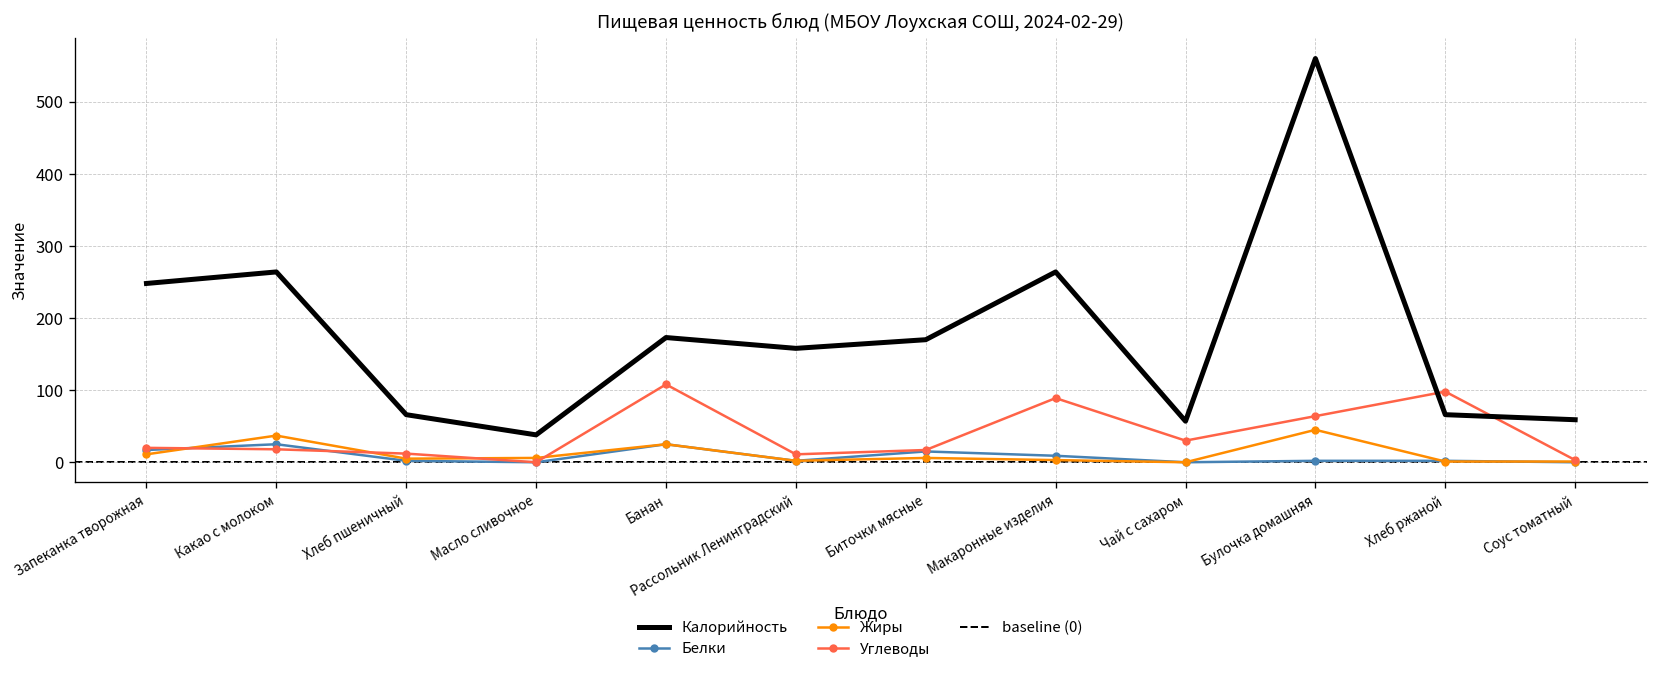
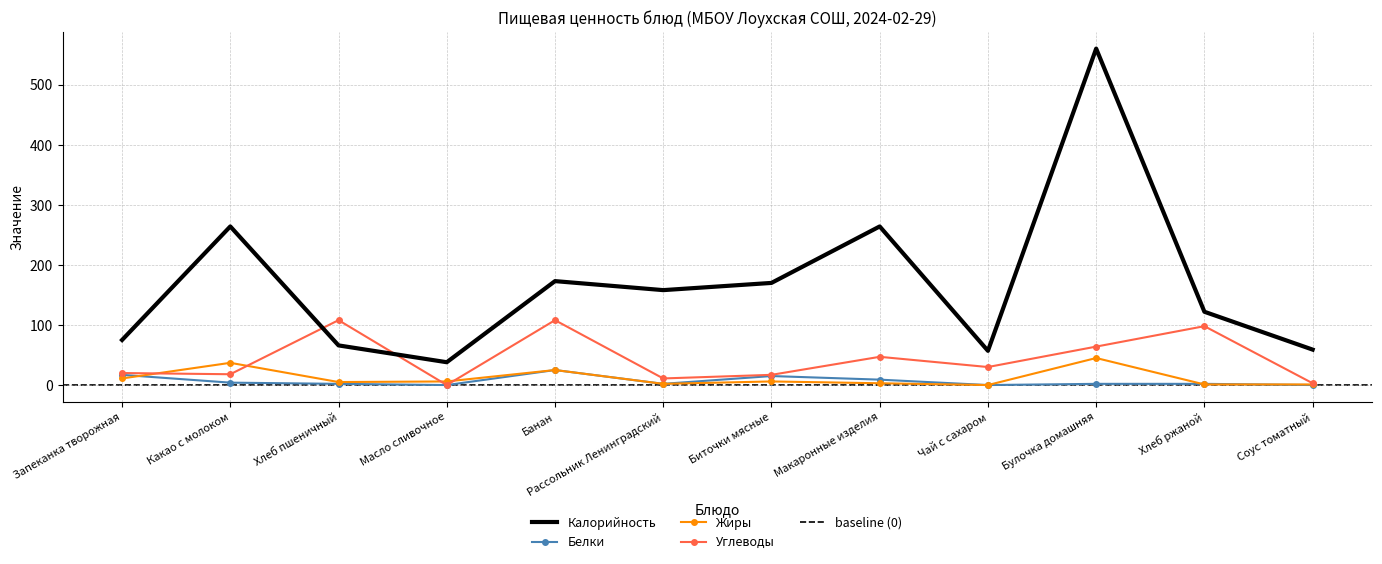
Калорийность, Запеканка творожная: 250 -> 80
Белки, Какао с молоком: 30 -> 0
Углеводы, Хлеб пшеничный: 10 -> 110
Углеводы, Макаронные изделия: 90 -> 50
Калорийность, Хлеб ржаной: 70 -> 120
